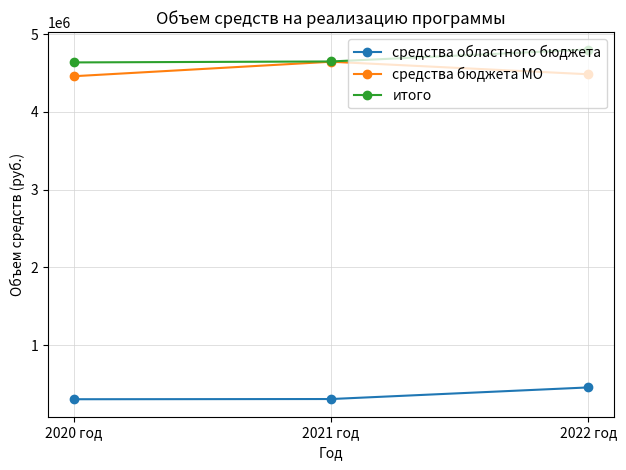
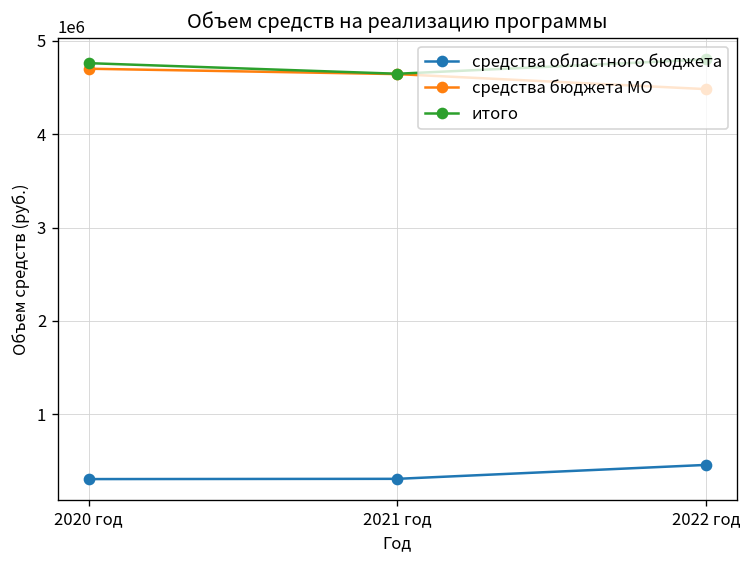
средства бюджета МО, 2020 год: 4500000 -> 4700000
итого, 2020 год: 4600000 -> 4800000
